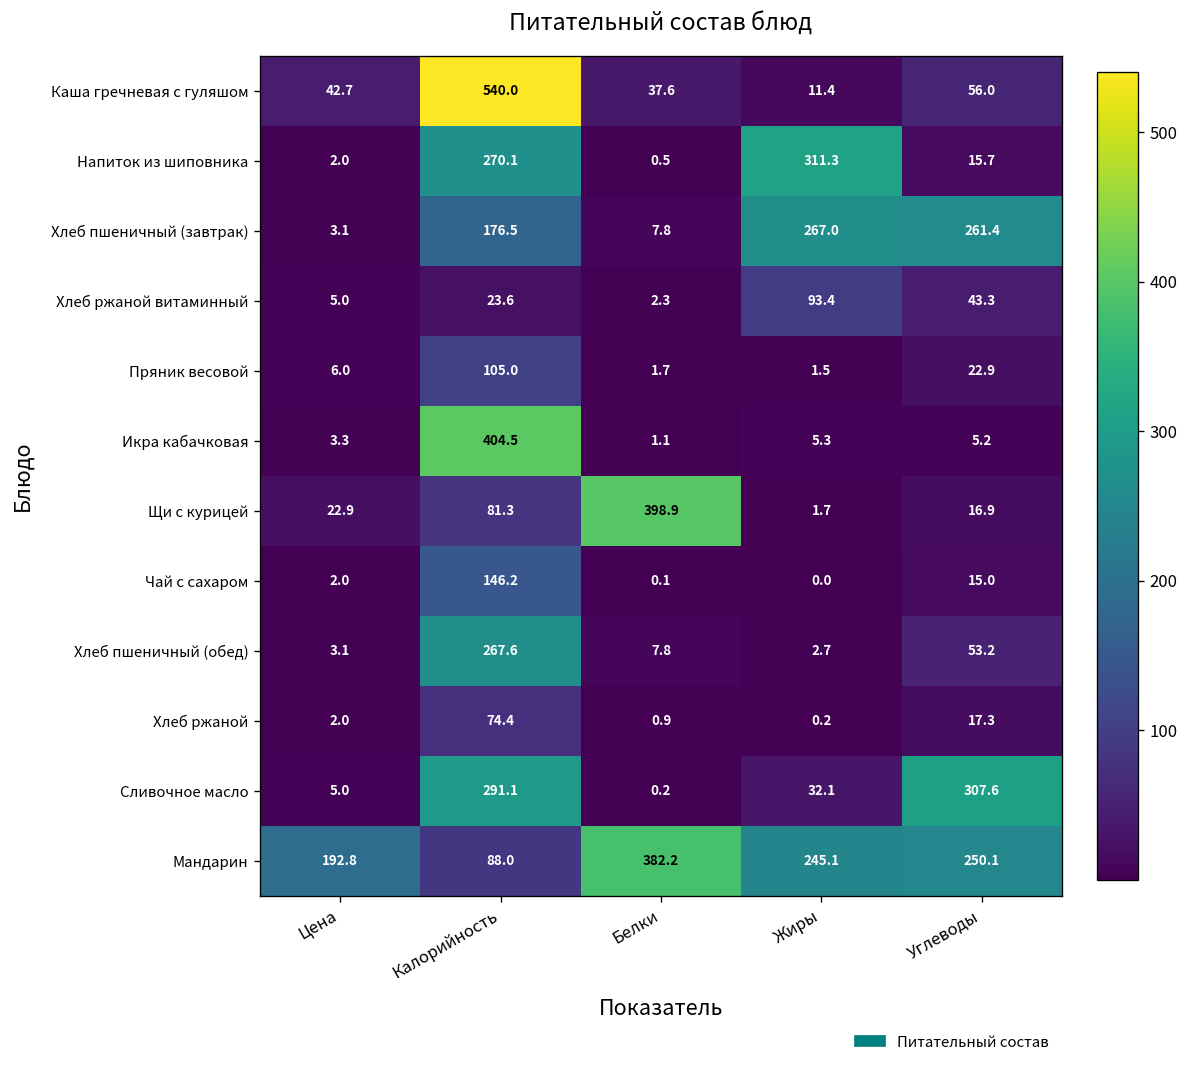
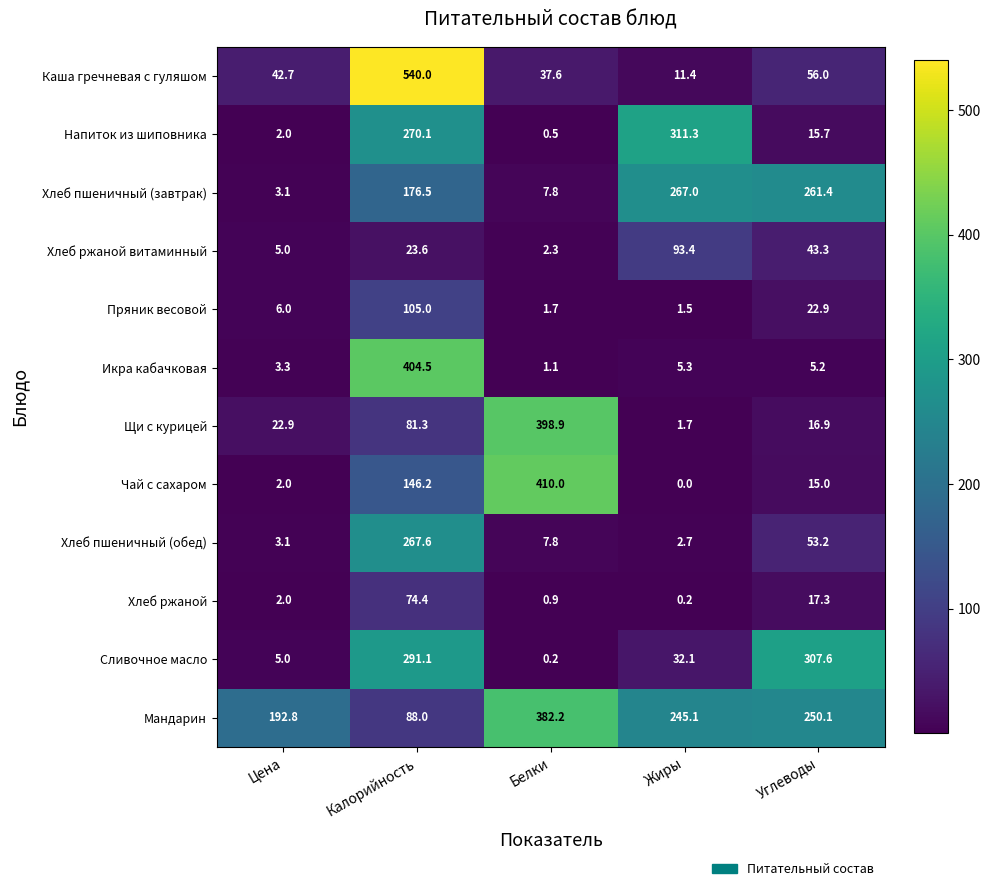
Чай с сахаром, Белки: 0.1 -> 410.0
